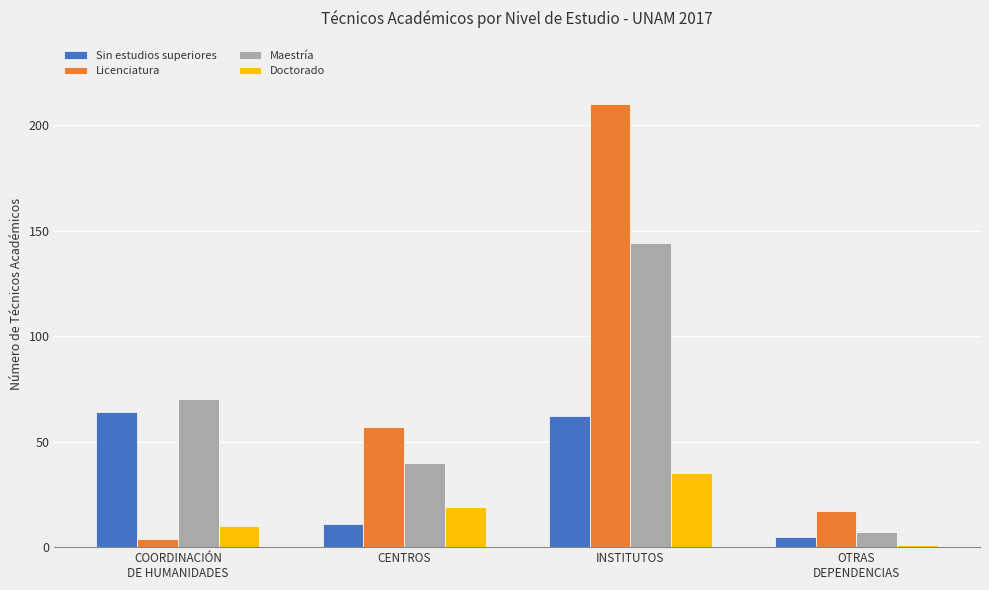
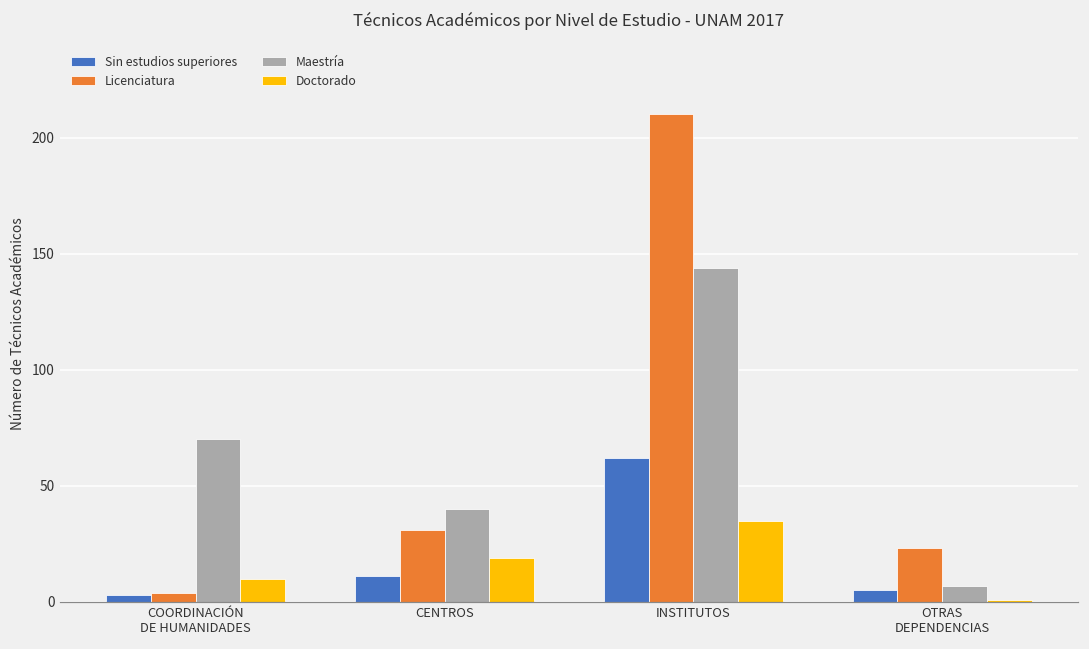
Sin estudios superiores, COORDINACIÓN DE HUMANIDADES: 64 -> 3
Licenciatura, CENTROS: 57 -> 31
Licenciatura, OTRAS DEPENDENCIAS: 17 -> 23
